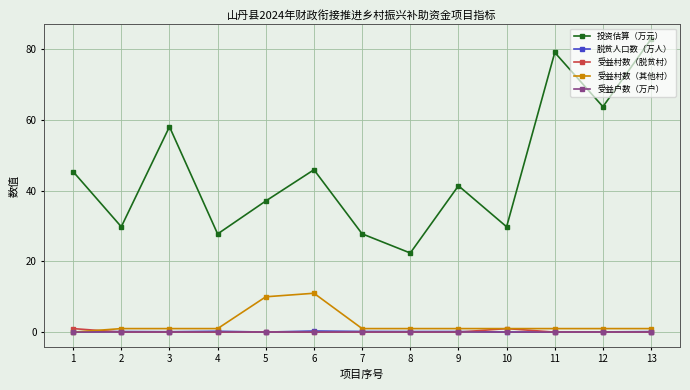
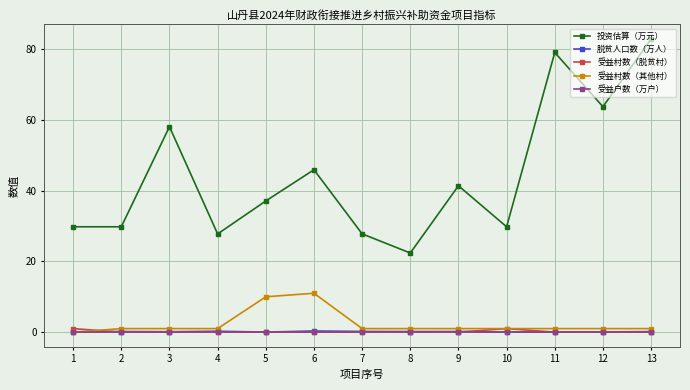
投资估算（万元）, 1: 45 -> 30
